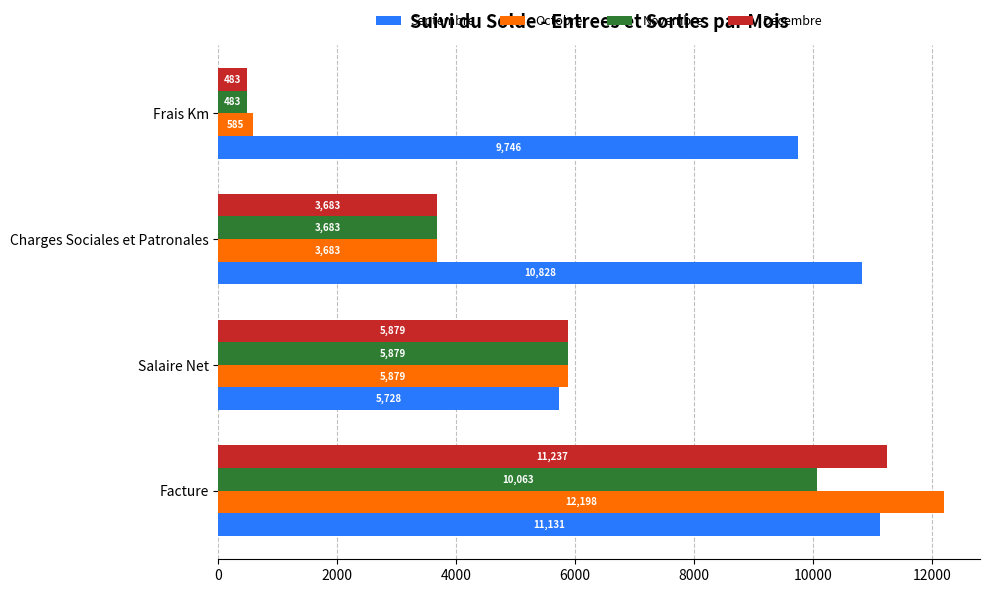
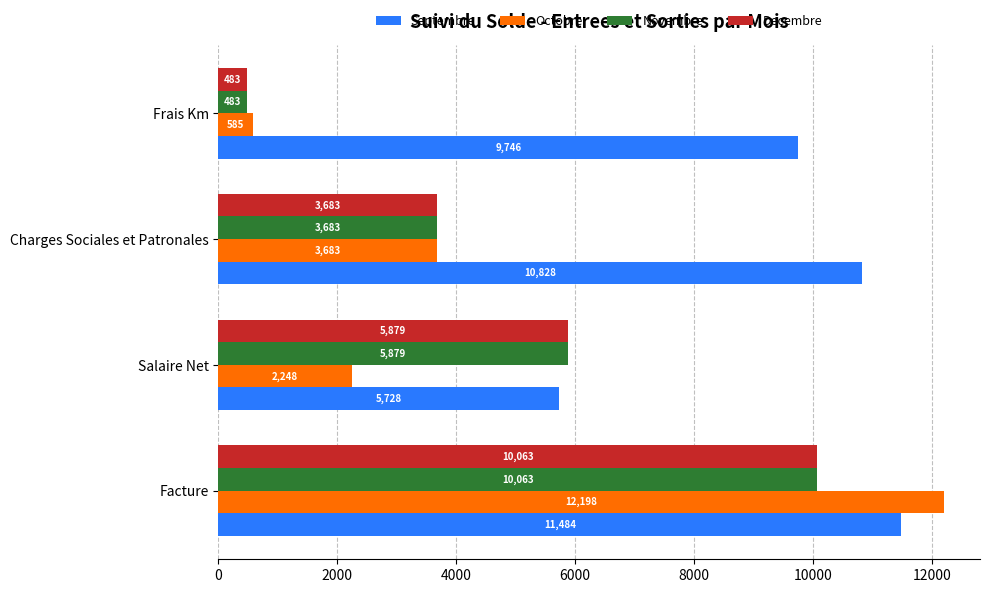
Octobre, Salaire Net: 5,879 -> 2,248
Decembre, Facture: 11,237 -> 10,063
Septembre, Facture: 11,131 -> 11,484
